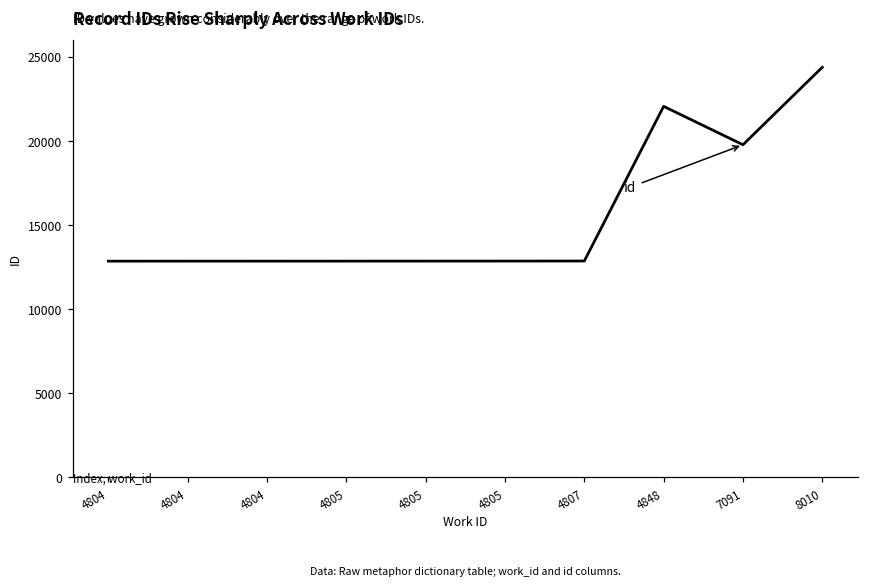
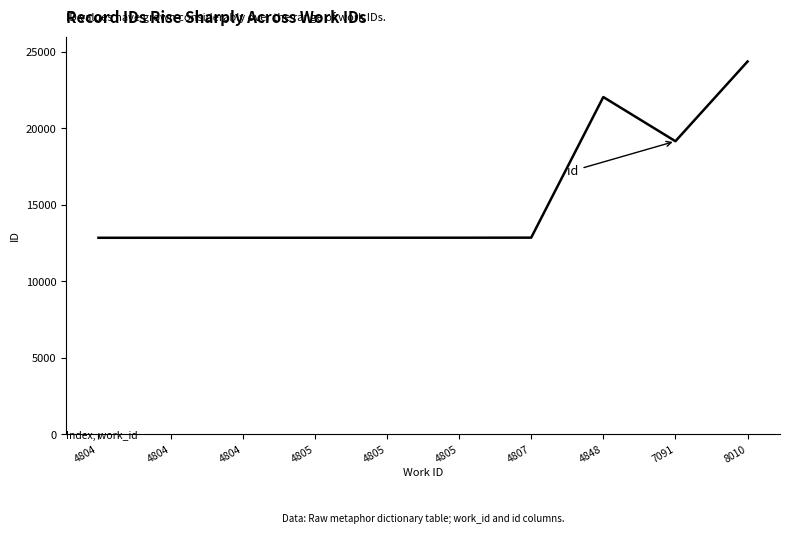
7091: 19800 -> 19200
